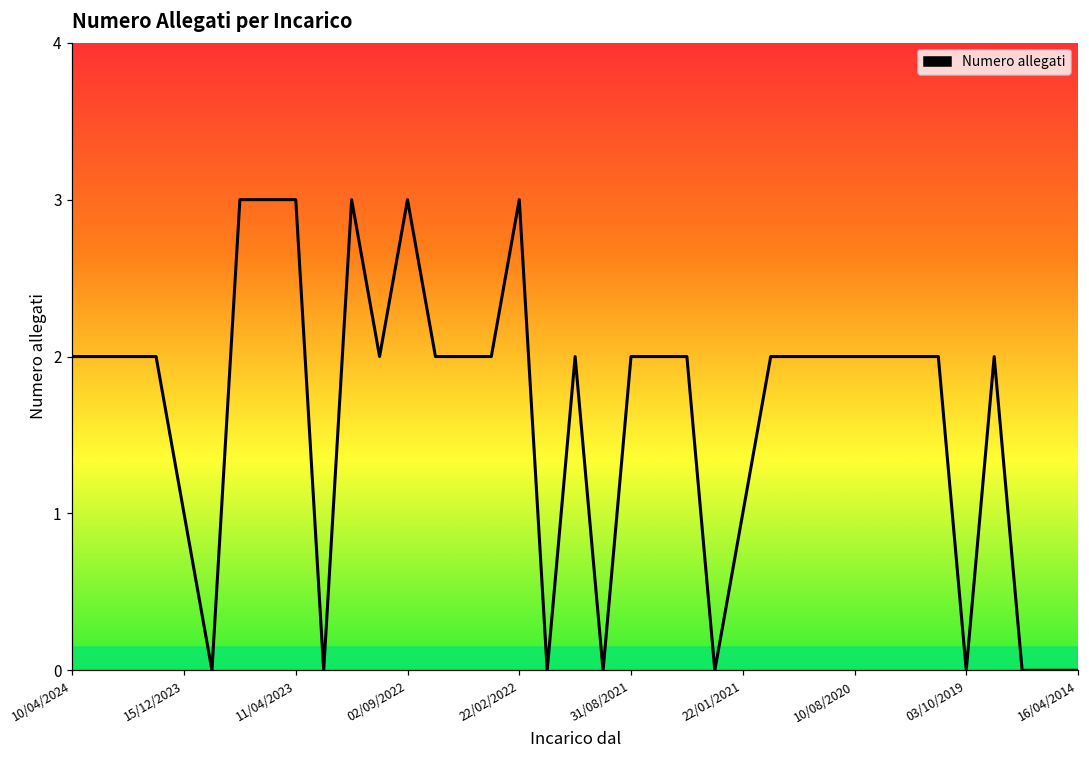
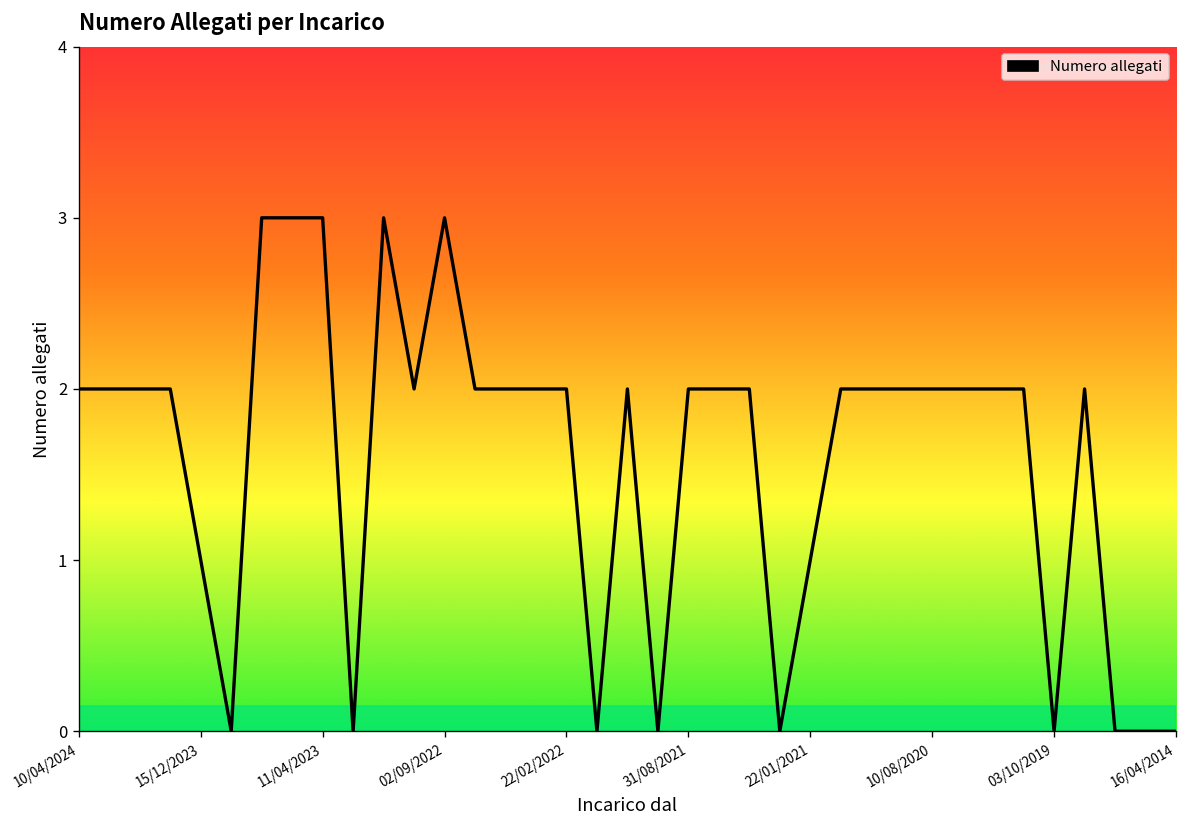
22/02/2022: 3 -> 2
